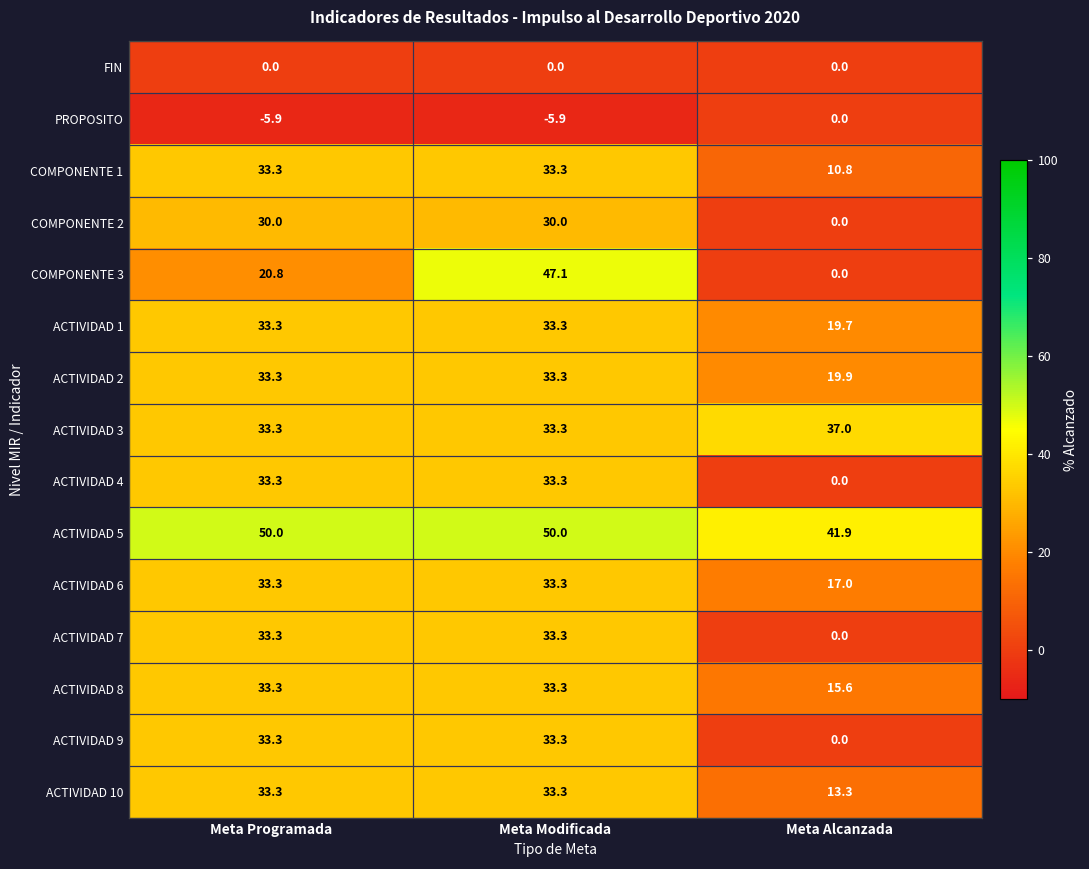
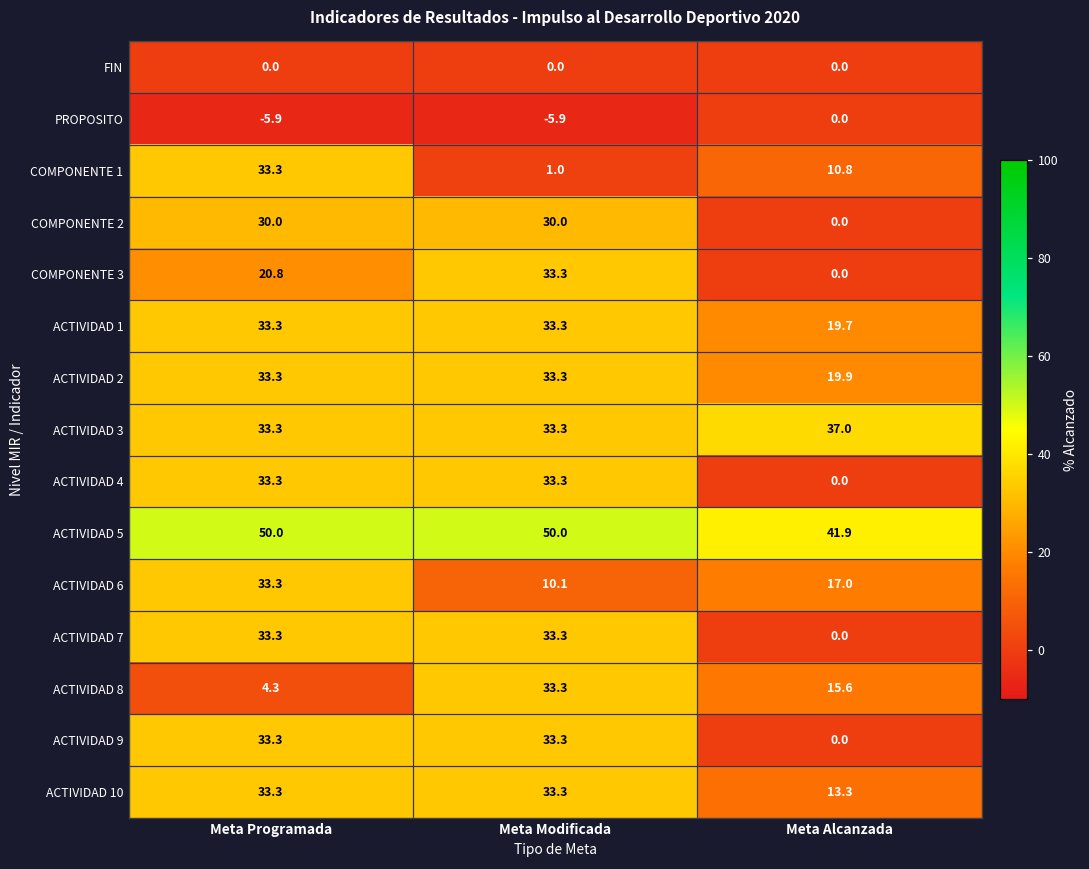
COMPONENTE 1, Meta Modificada: 33.3 -> 1.0
COMPONENTE 3, Meta Modificada: 47.1 -> 33.3
ACTIVIDAD 6, Meta Modificada: 33.3 -> 10.1
ACTIVIDAD 8, Meta Programada: 33.3 -> 4.3
